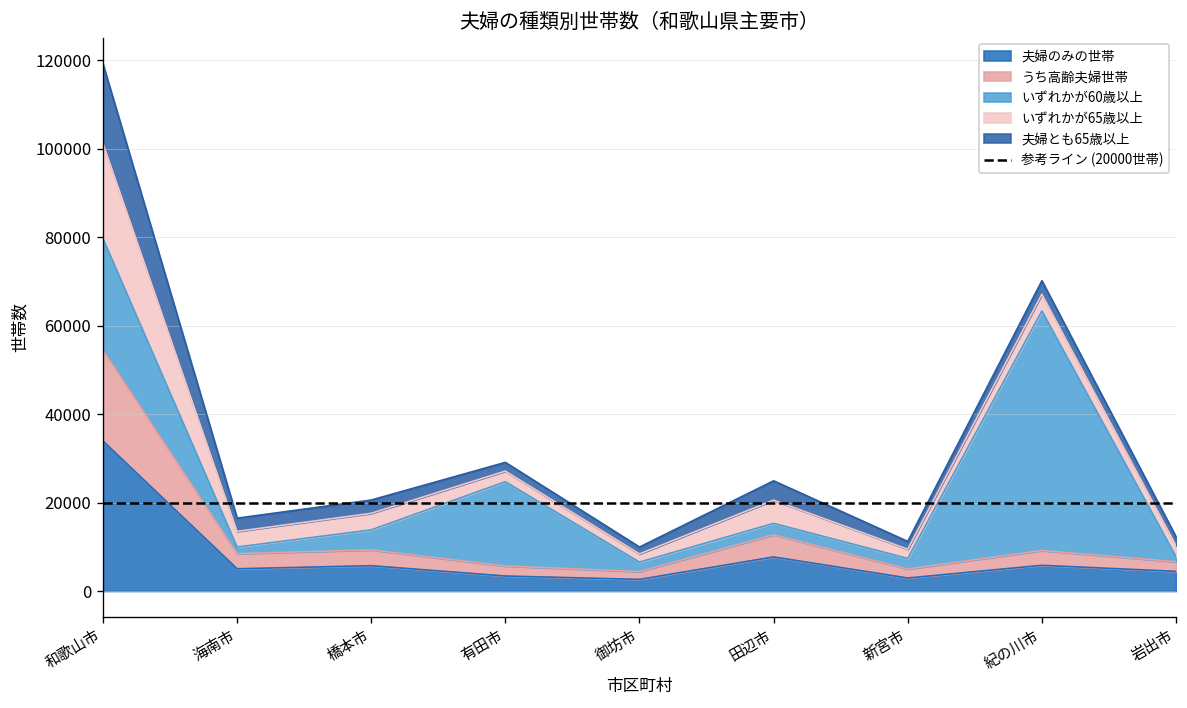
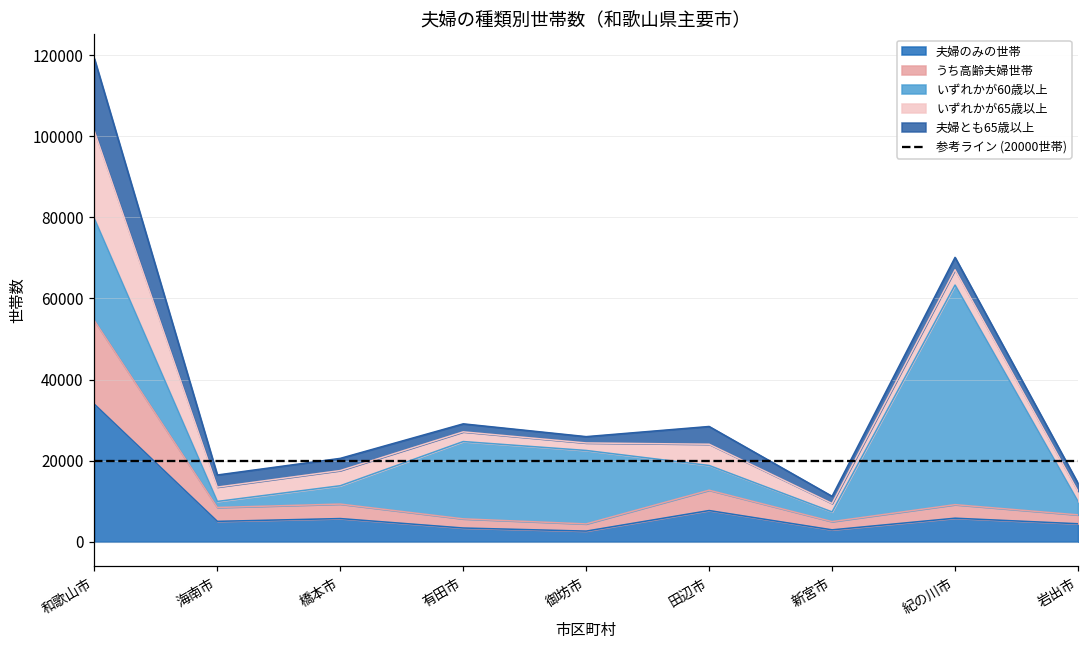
いずれかが60歳以上, 御坊市: 2000 -> 18000
いずれかが60歳以上, 田辺市: 3000 -> 6000
いずれかが60歳以上, 岩出市: 1000 -> 3000
